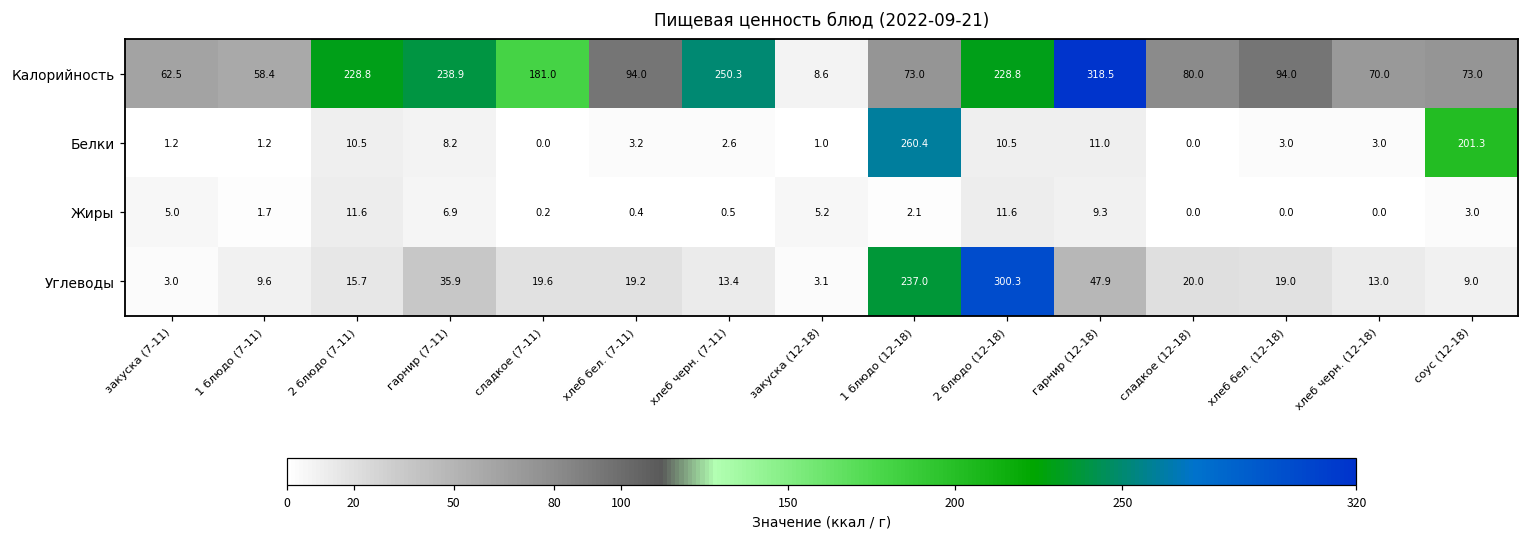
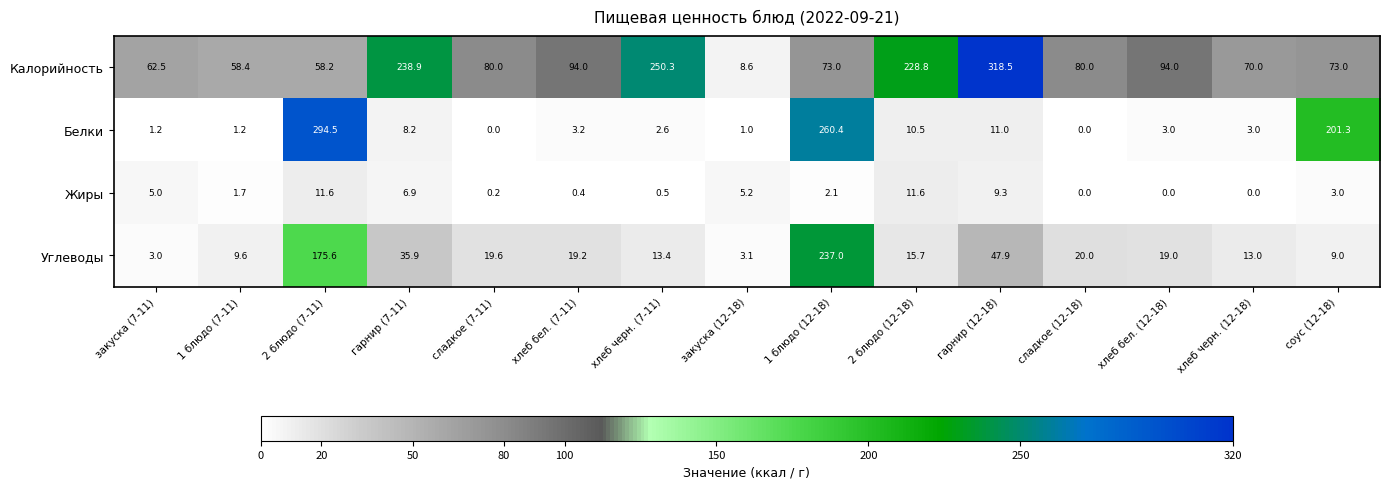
Калорийность, 2 блюдо (7-11): 228.8 -> 58.2
Калорийность, сладкое (7-11): 181.0 -> 80.0
Белки, 2 блюдо (7-11): 10.5 -> 294.5
Углеводы, 2 блюдо (7-11): 15.7 -> 175.6
Углеводы, 2 блюдо (12-18): 300.3 -> 15.7
